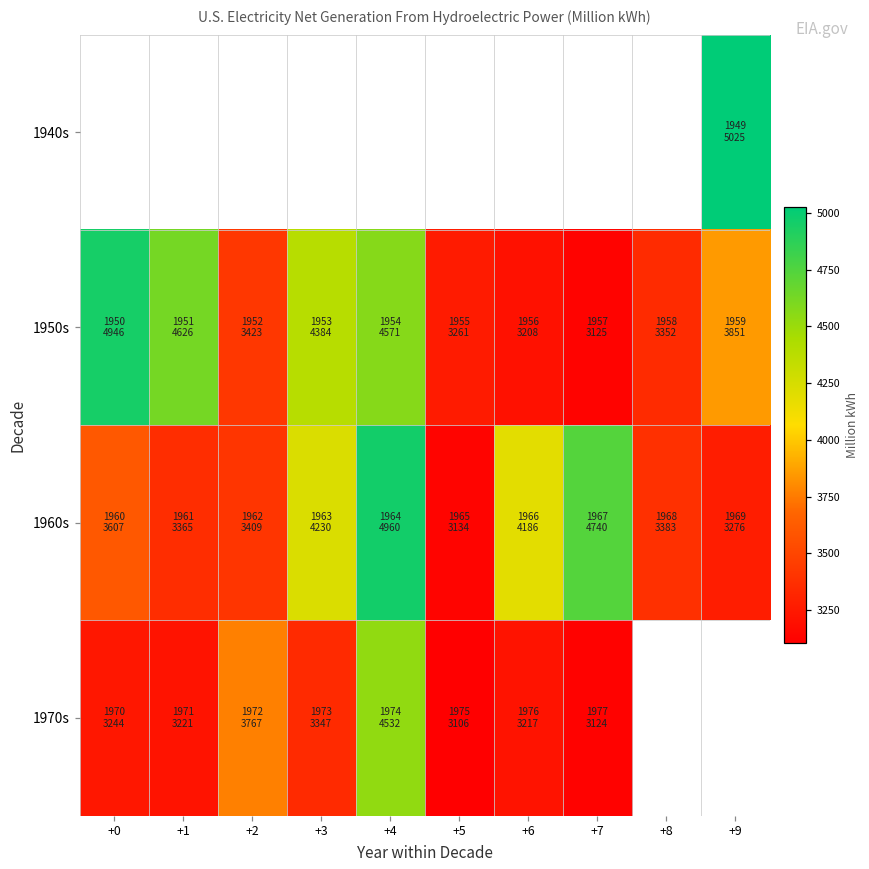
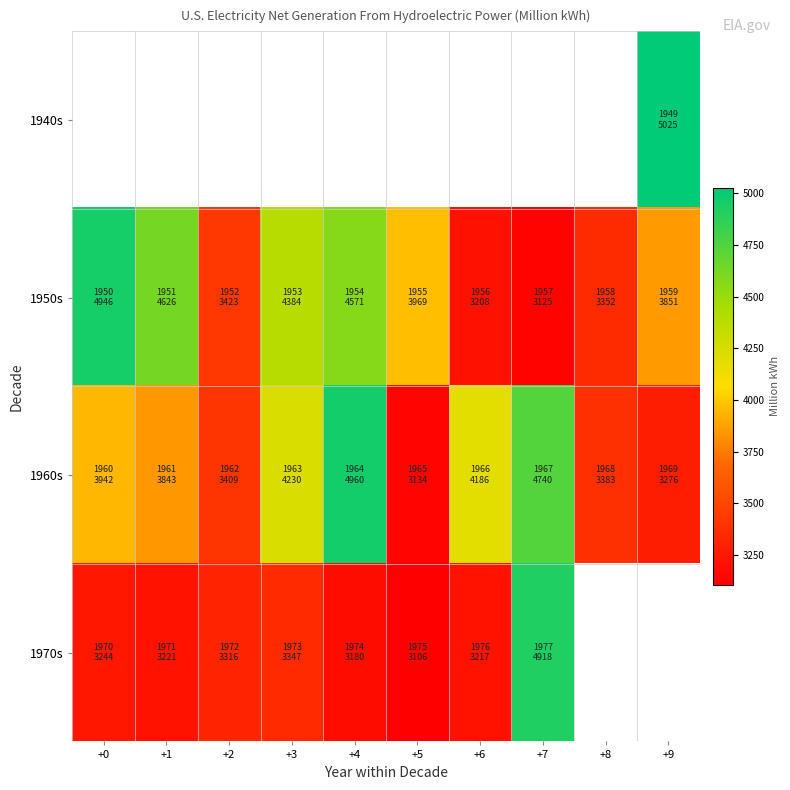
1950s, +5: 3261 -> 3969
1960s, +0: 3607 -> 3942
1960s, +1: 3365 -> 3843
1970s, +2: 3767 -> 3316
1970s, +4: 4532 -> 3180
1970s, +7: 3124 -> 4918
